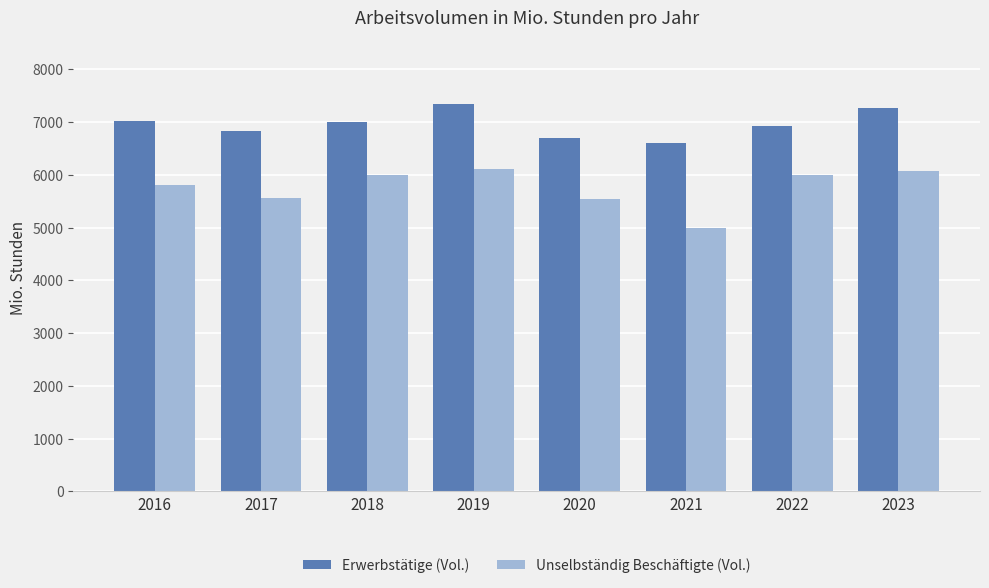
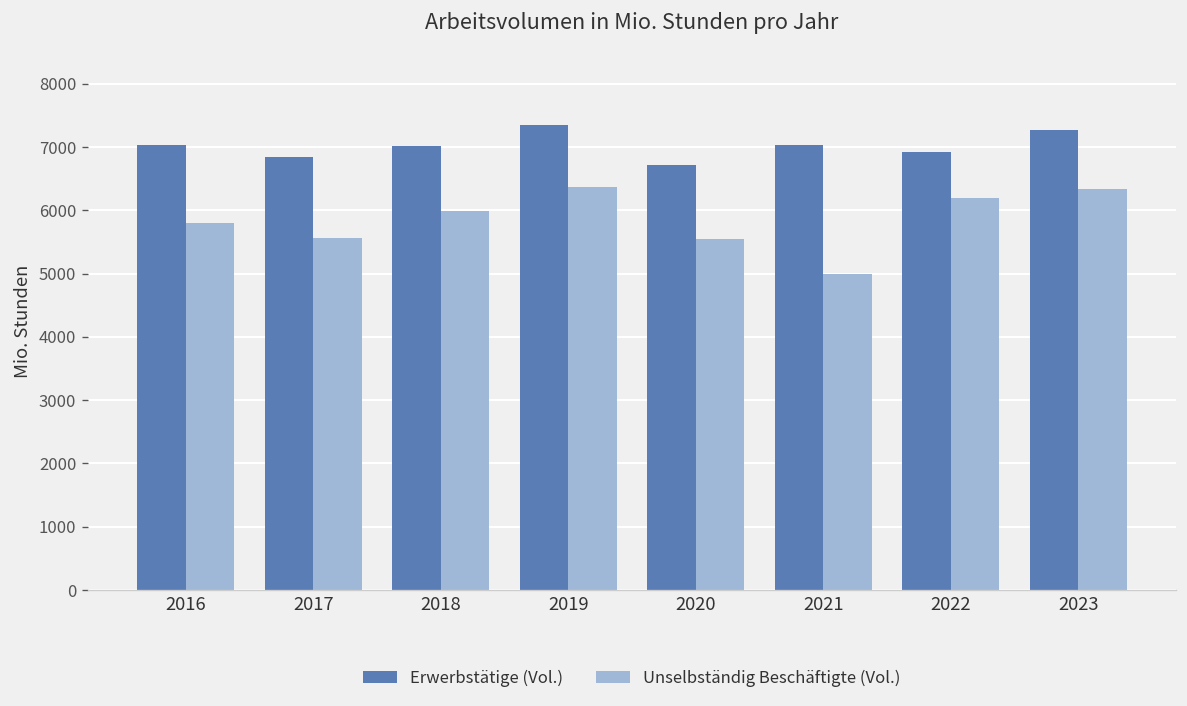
Unselbständig Beschäftigte (Vol.), 2019: 6100 -> 6400
Erwerbstätige (Vol.), 2021: 6600 -> 7000
Unselbständig Beschäftigte (Vol.), 2022: 6000 -> 6200
Unselbständig Beschäftigte (Vol.), 2023: 6100 -> 6300
